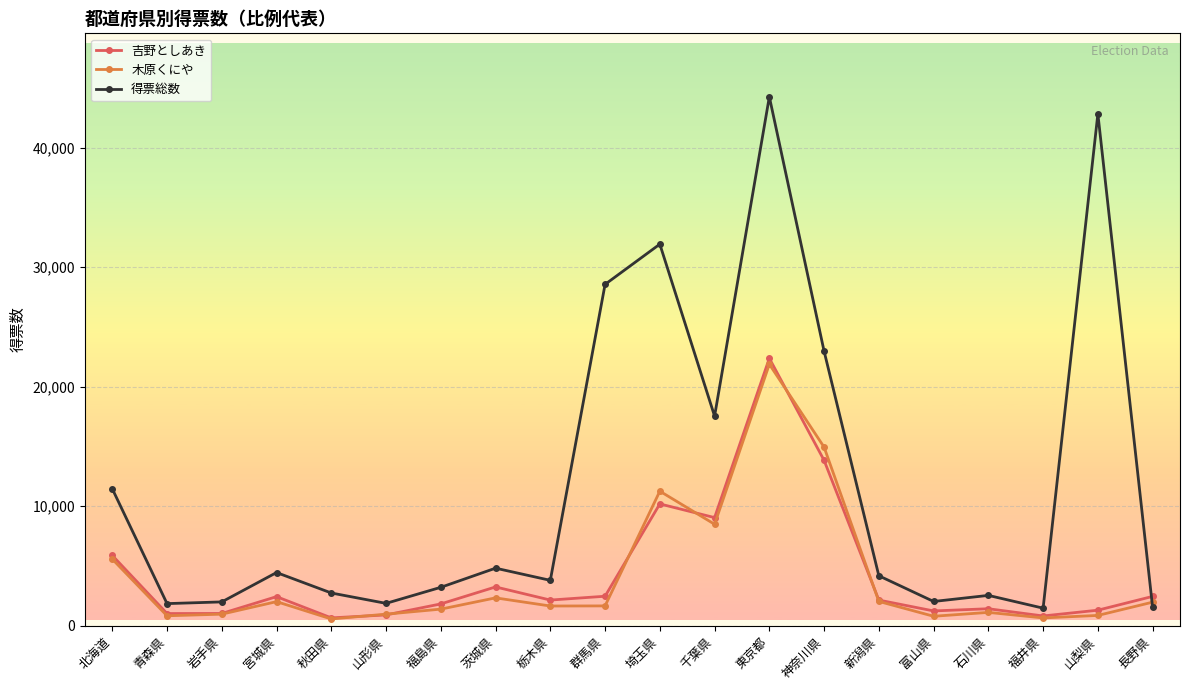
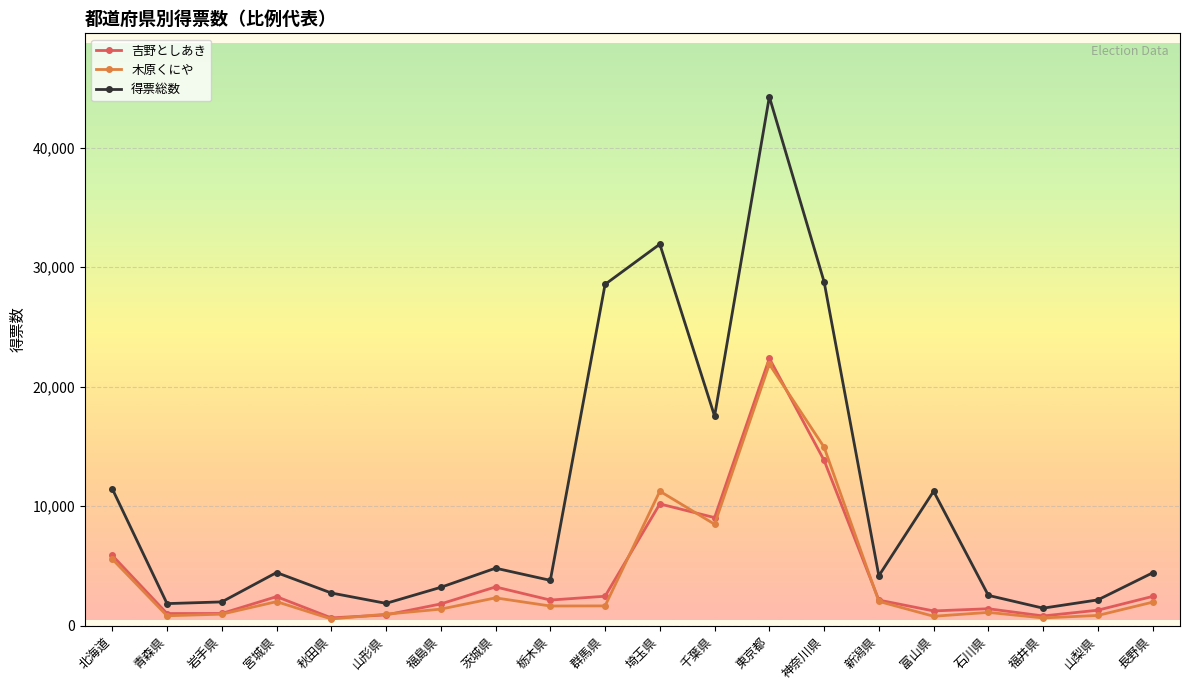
得票総数, 神奈川県: 23,000 -> 28,800
得票総数, 富山県: 2,000 -> 11,300
得票総数, 山梨県: 42,800 -> 2,200
得票総数, 長野県: 1,500 -> 4,400
